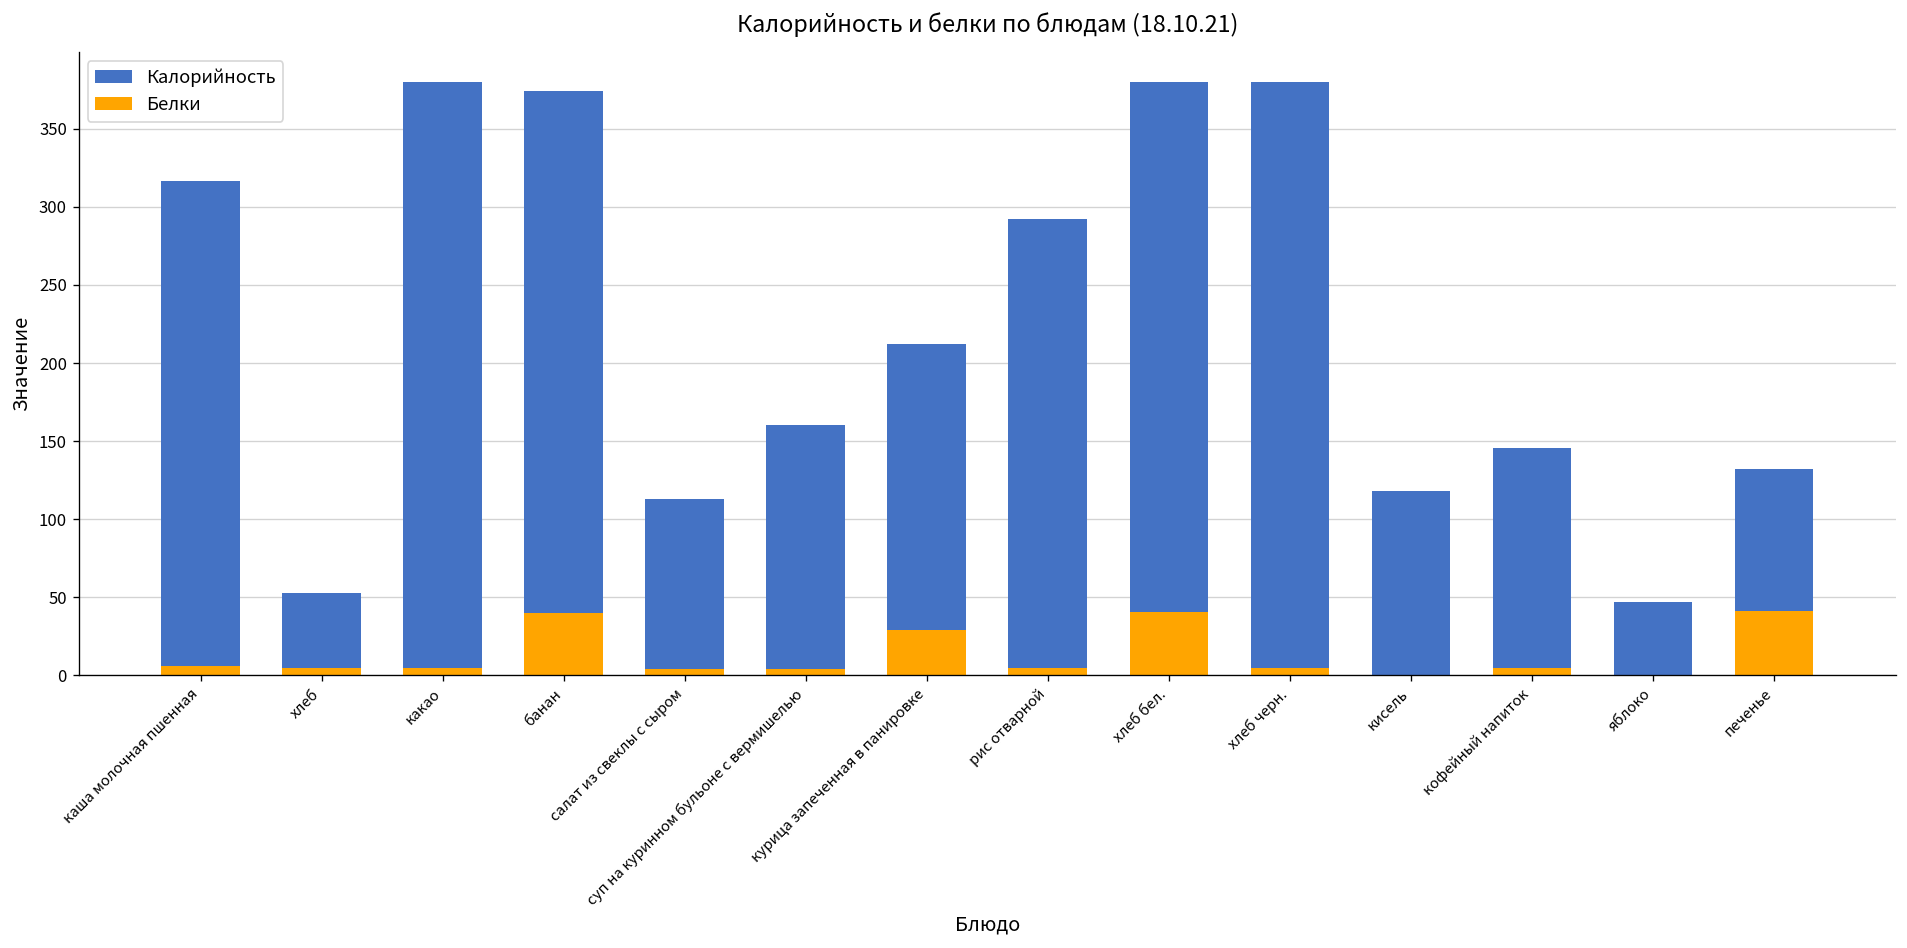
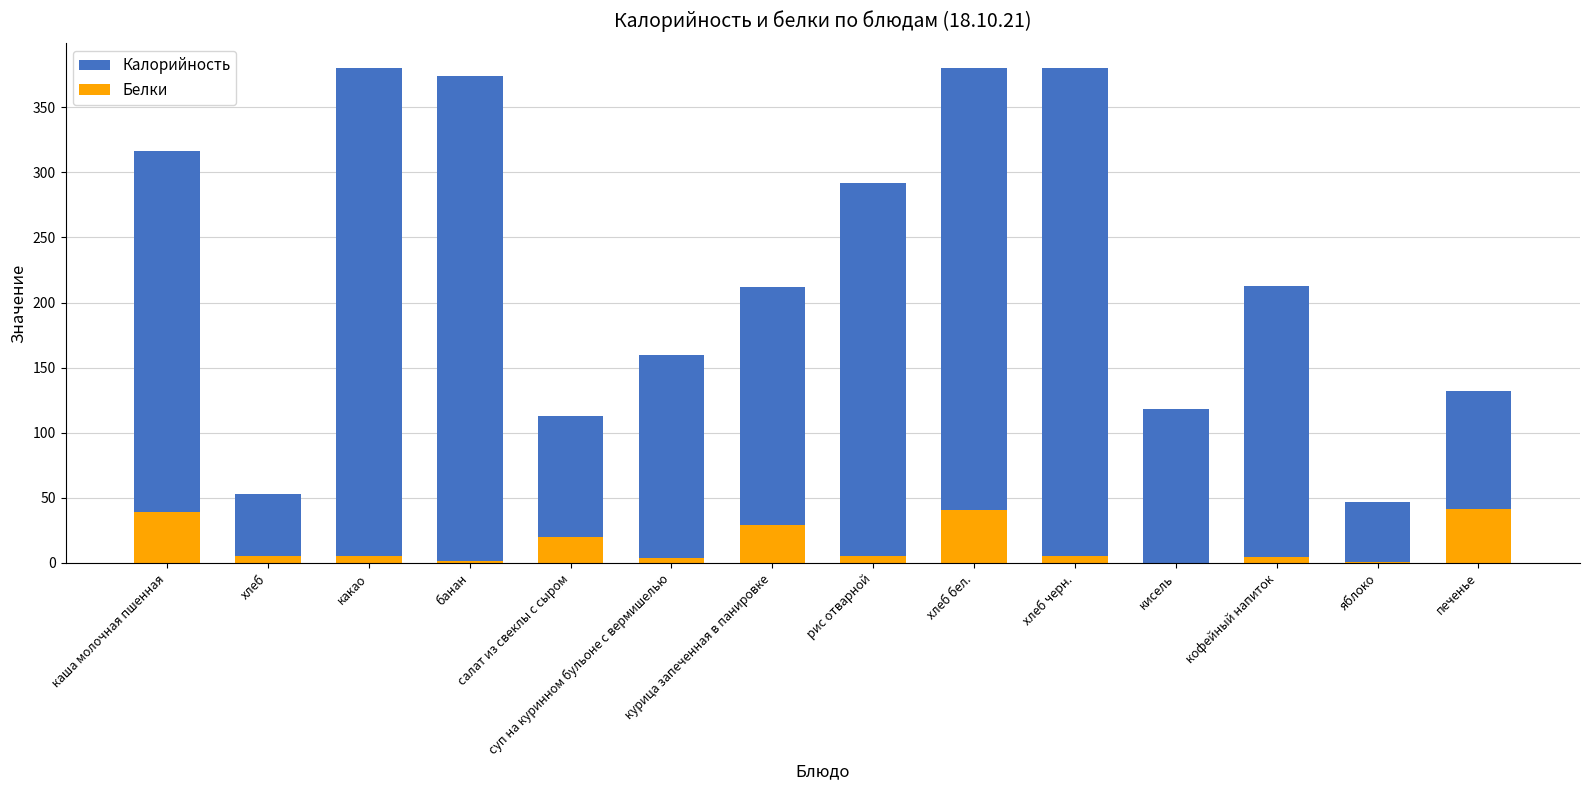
Белки, каша молочная пшенная: 6 -> 39
Белки, банан: 40 -> 2
Белки, салат из свеклы с сыром: 4 -> 20
Калорийность, кофейный напиток: 145 -> 212
